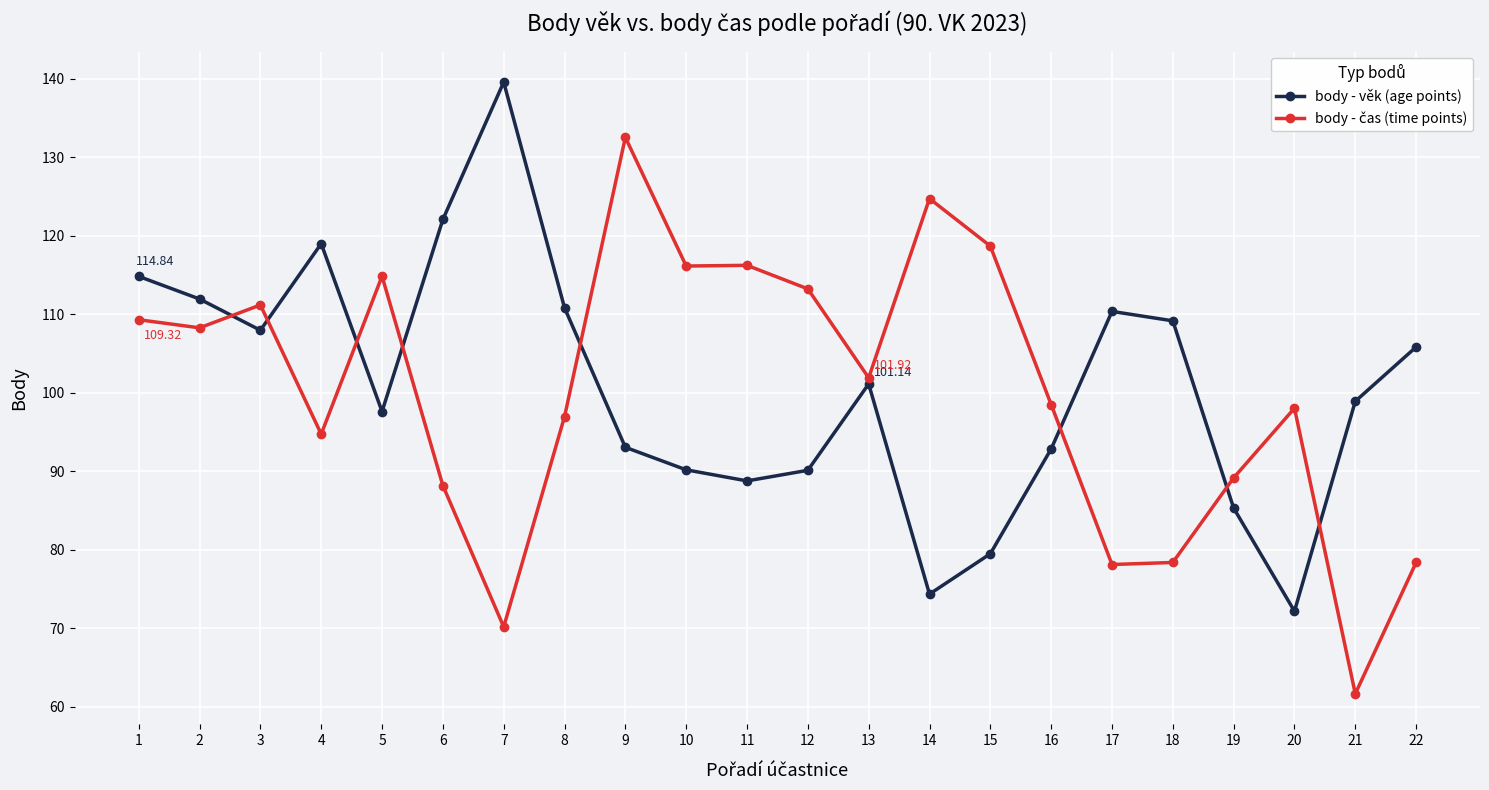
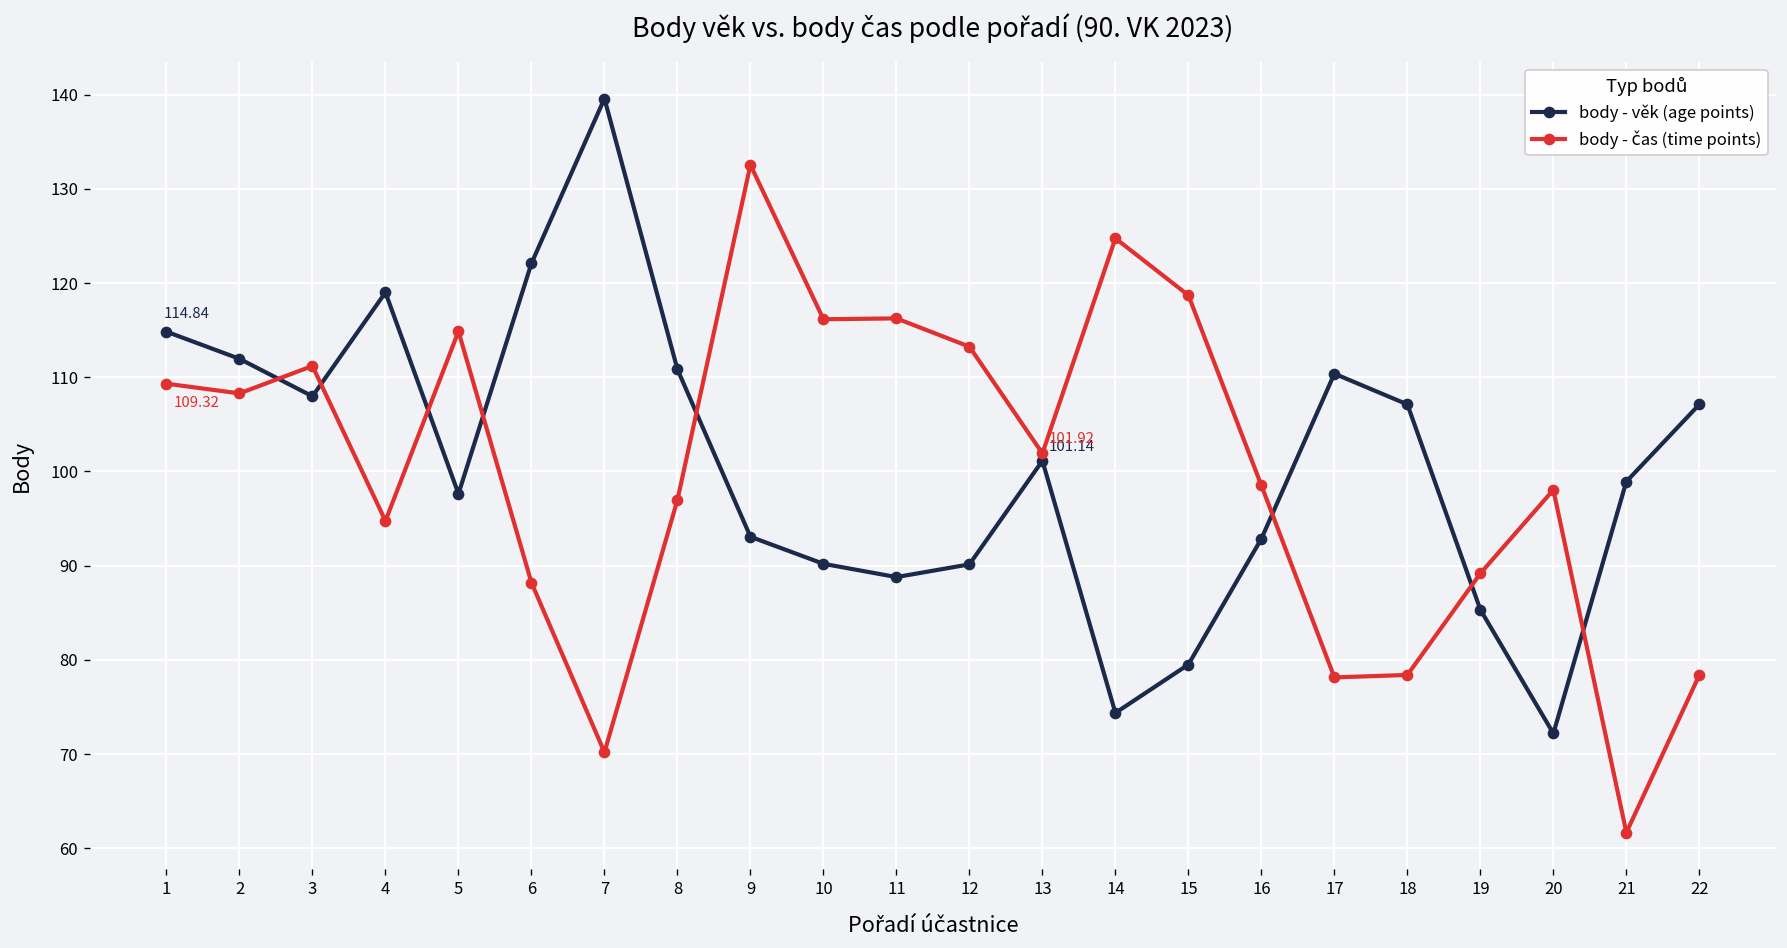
body - věk (age points), 18: 109 -> 107
body - věk (age points), 22: 106 -> 107
